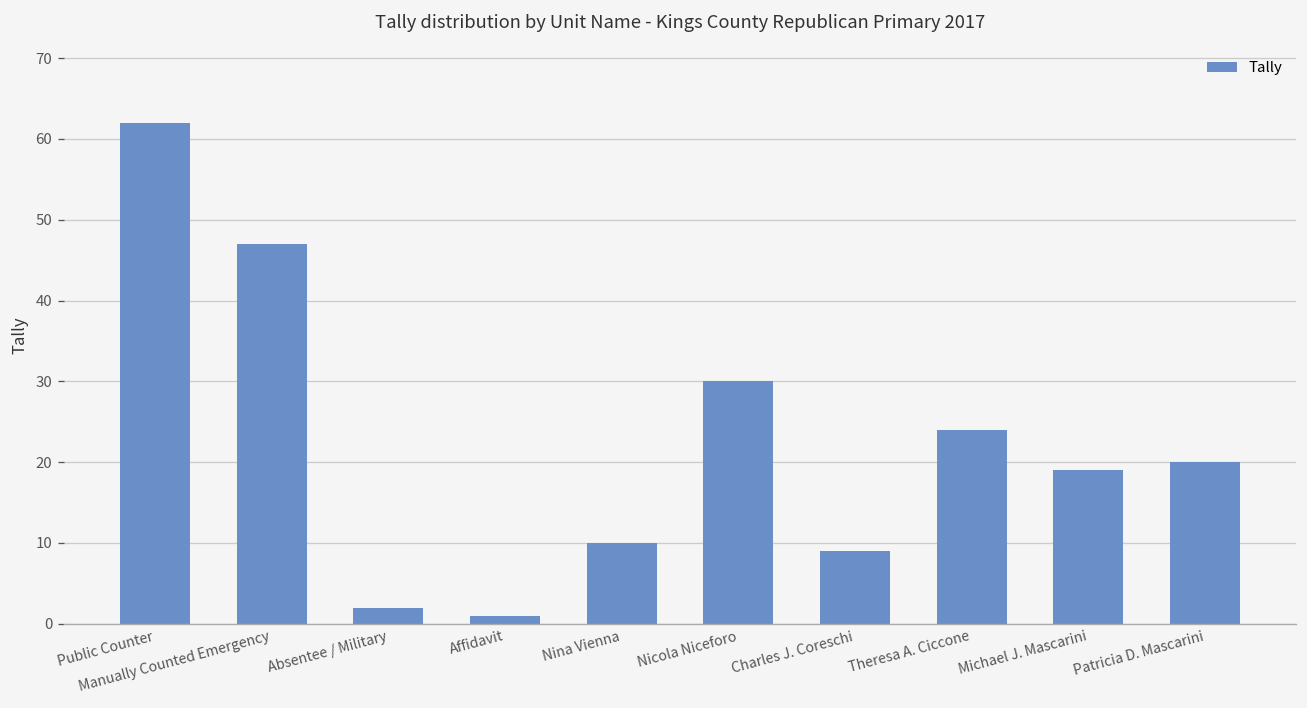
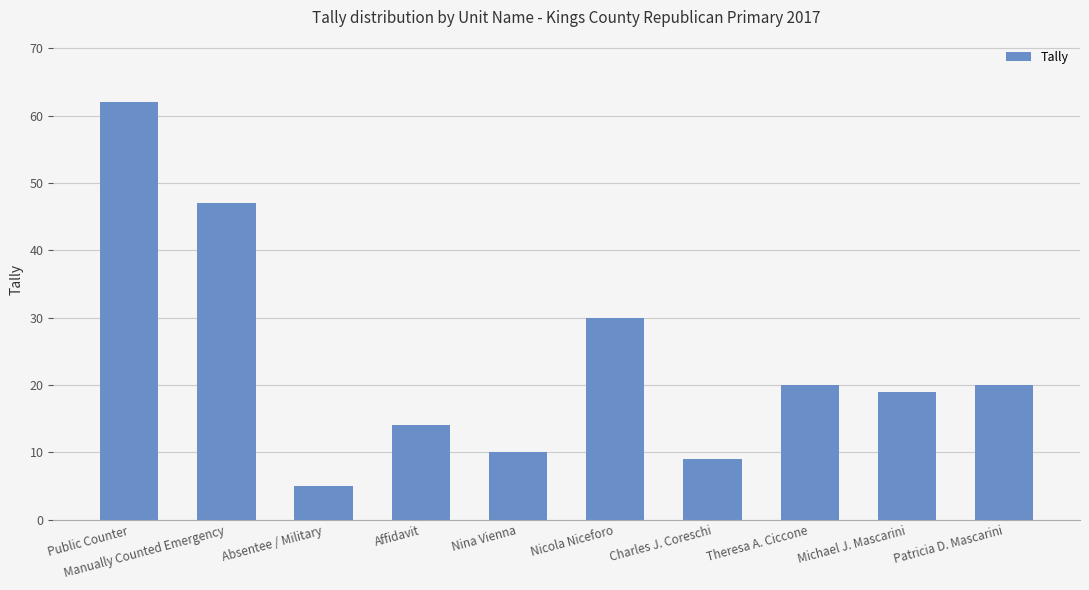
Absentee / Military: 2 -> 5
Affidavit: 1 -> 14
Theresa A. Ciccone: 24 -> 20
